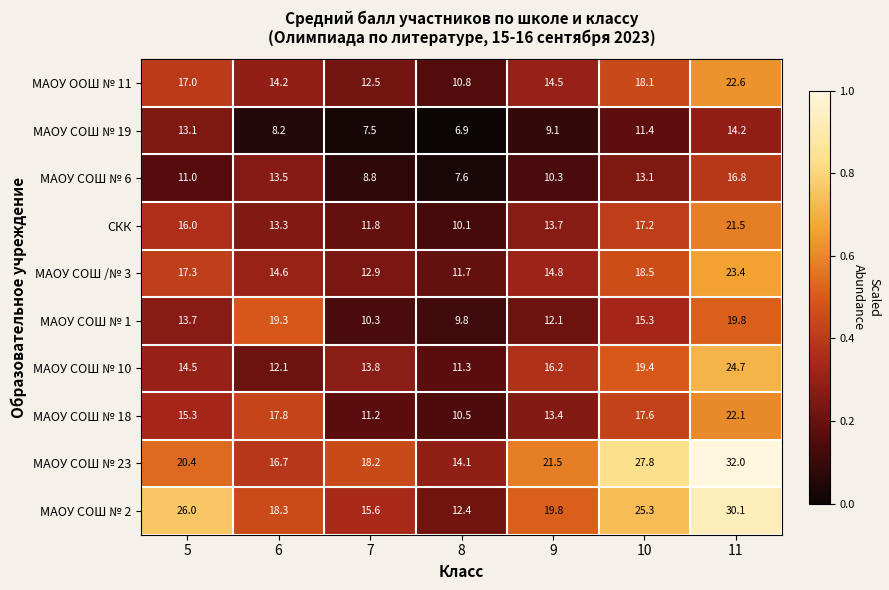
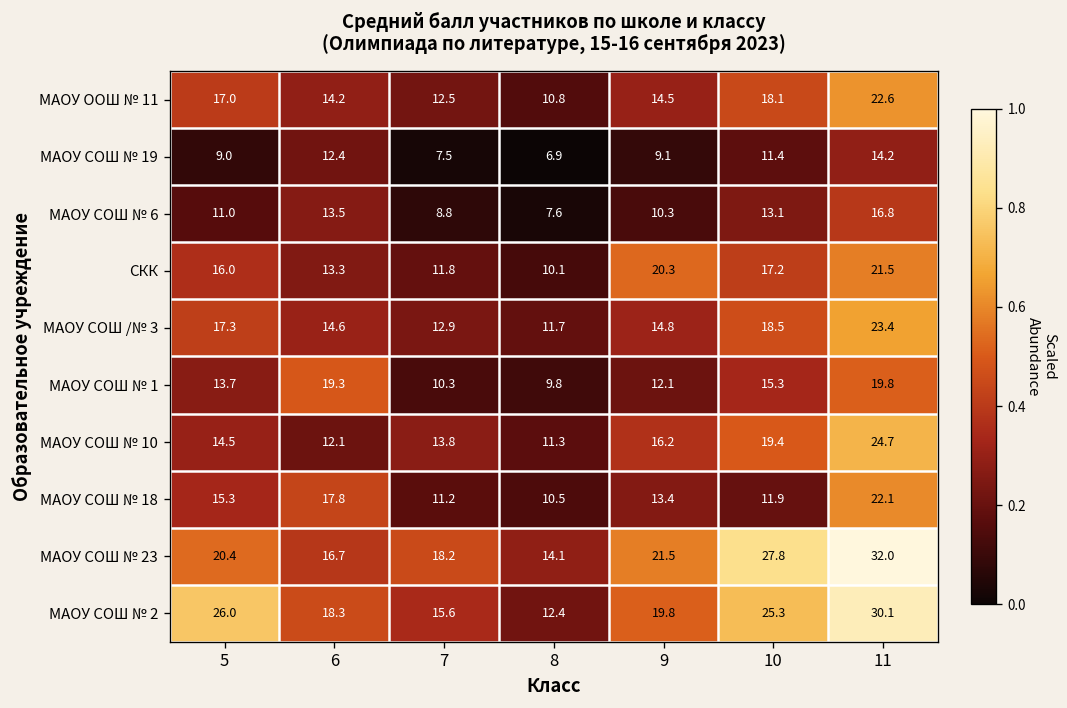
МАОУ СОШ № 19, 5: 13.1 -> 9.0
МАОУ СОШ № 19, 6: 8.2 -> 12.4
СКК, 9: 13.7 -> 20.3
МАОУ СОШ № 18, 10: 17.6 -> 11.9
